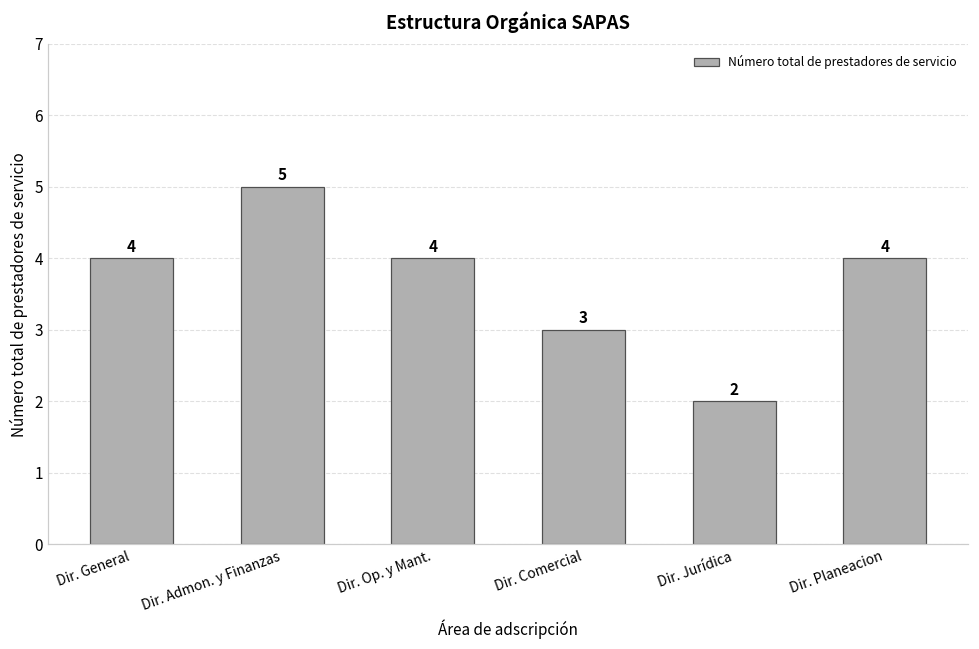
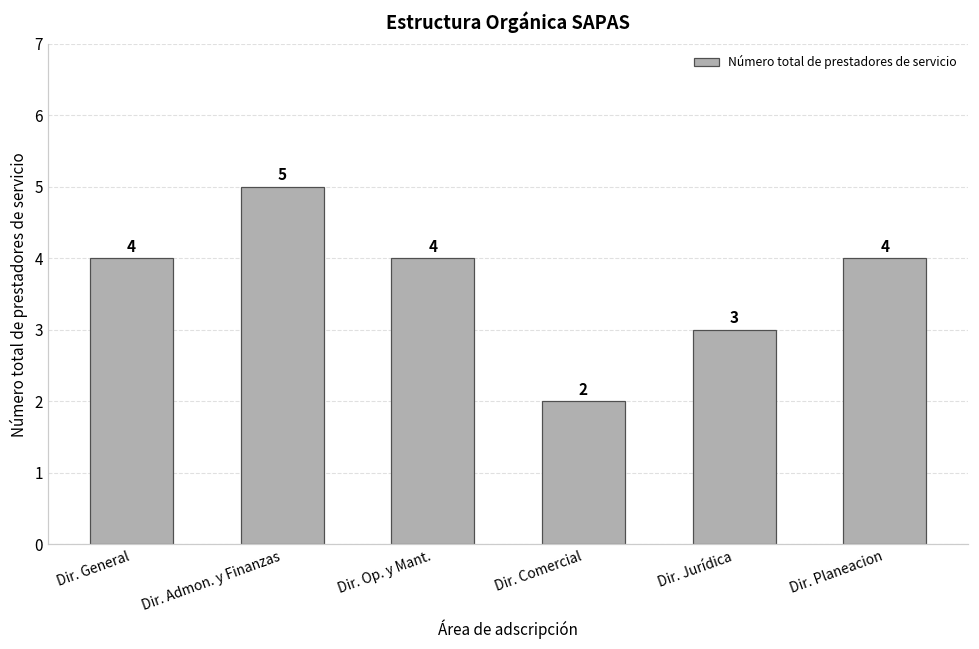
Dir. Comercial: 3 -> 2
Dir. Jurídica: 2 -> 3
